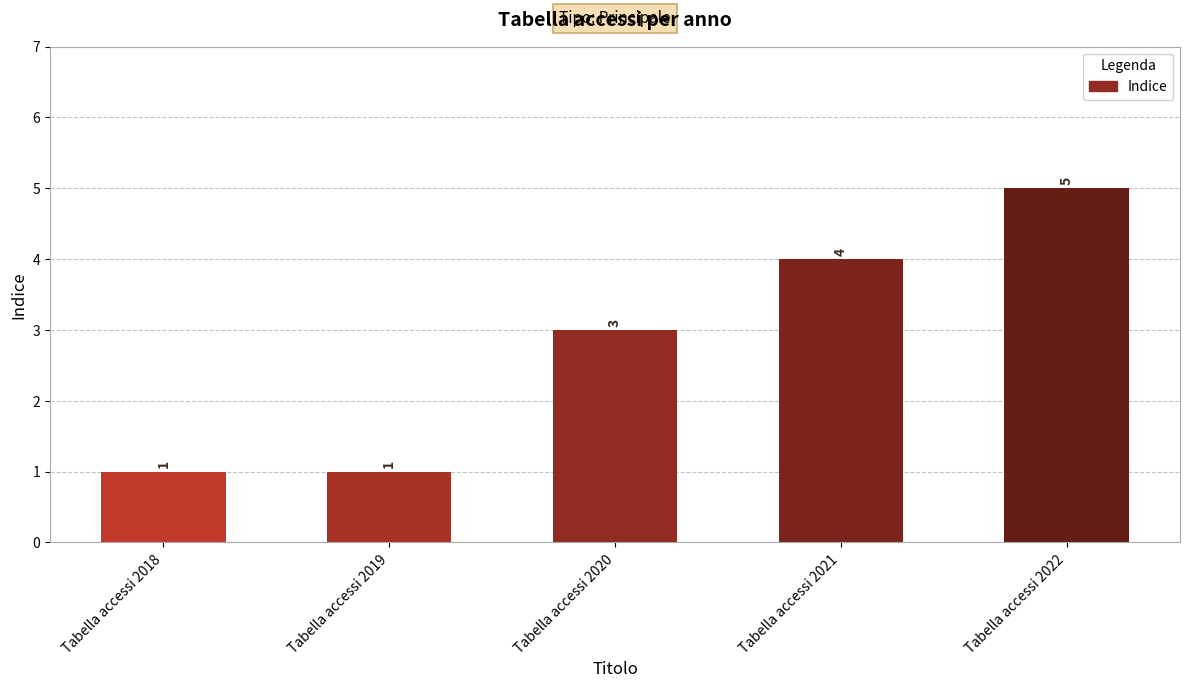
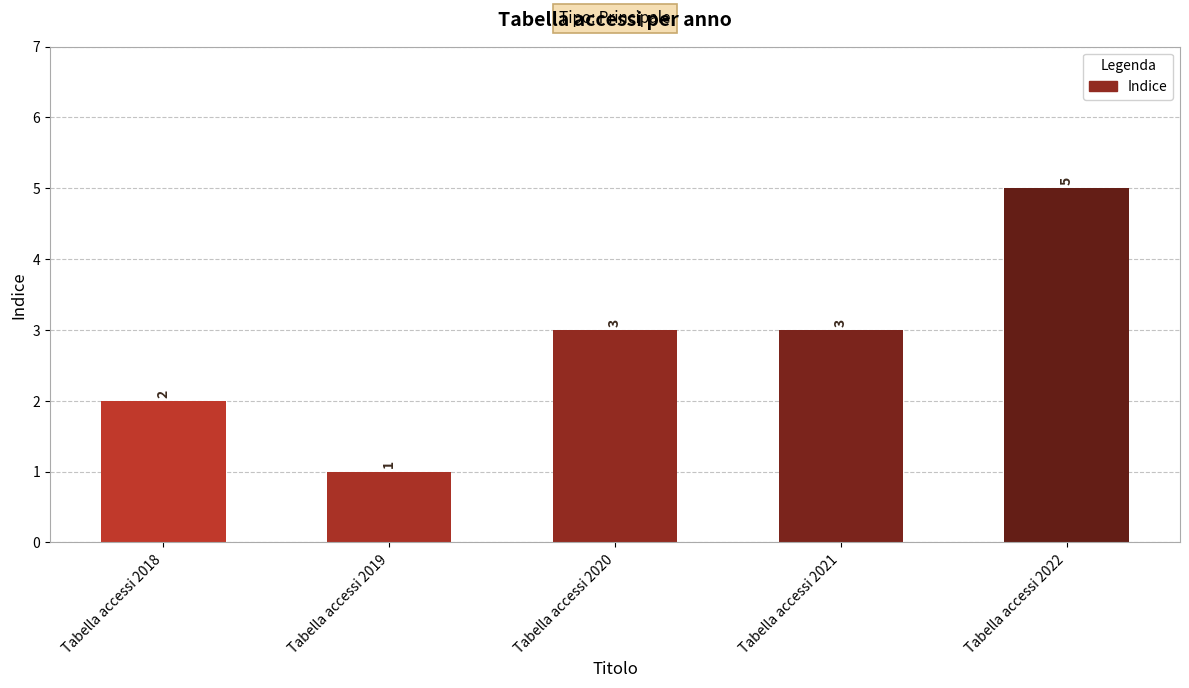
Tabella accessi 2018: 1 -> 2
Tabella accessi 2021: 4 -> 3
